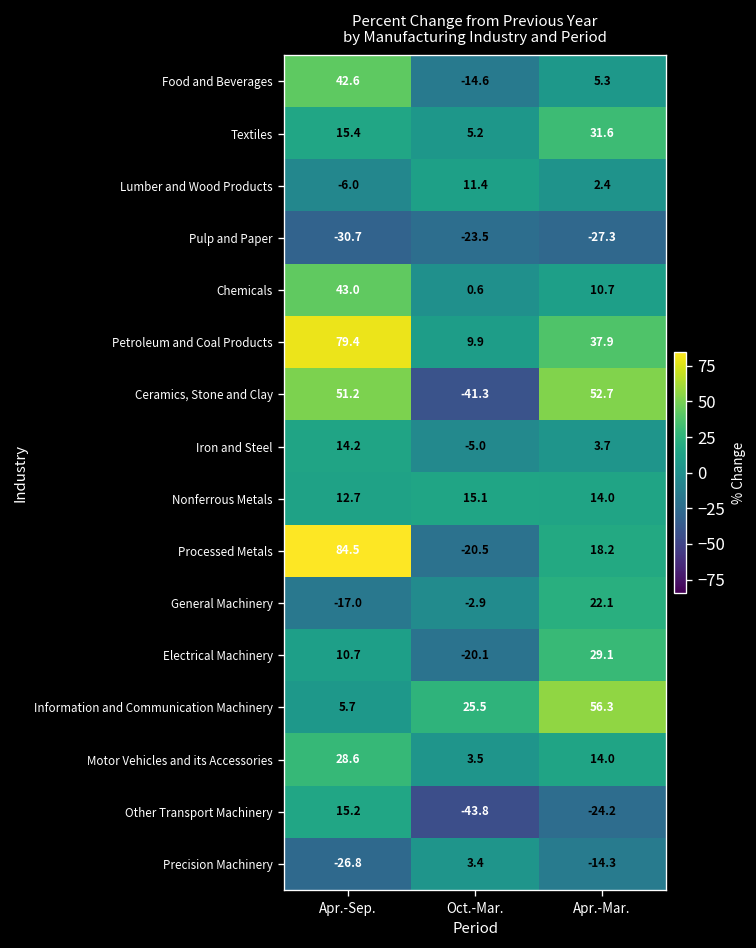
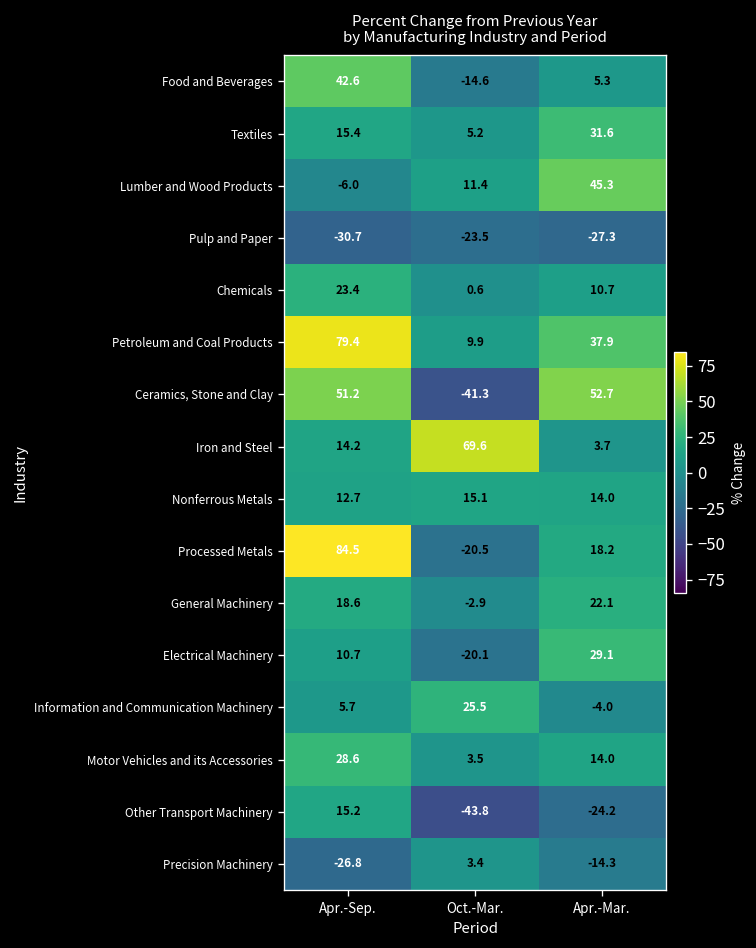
Lumber and Wood Products, Apr.-Mar.: 2.4 -> 45.3
Chemicals, Apr.-Sep.: 43.0 -> 23.4
Iron and Steel, Oct.-Mar.: -5.0 -> 69.6
General Machinery, Apr.-Sep.: -17.0 -> 18.6
Information and Communication Machinery, Apr.-Mar.: 56.3 -> -4.0
